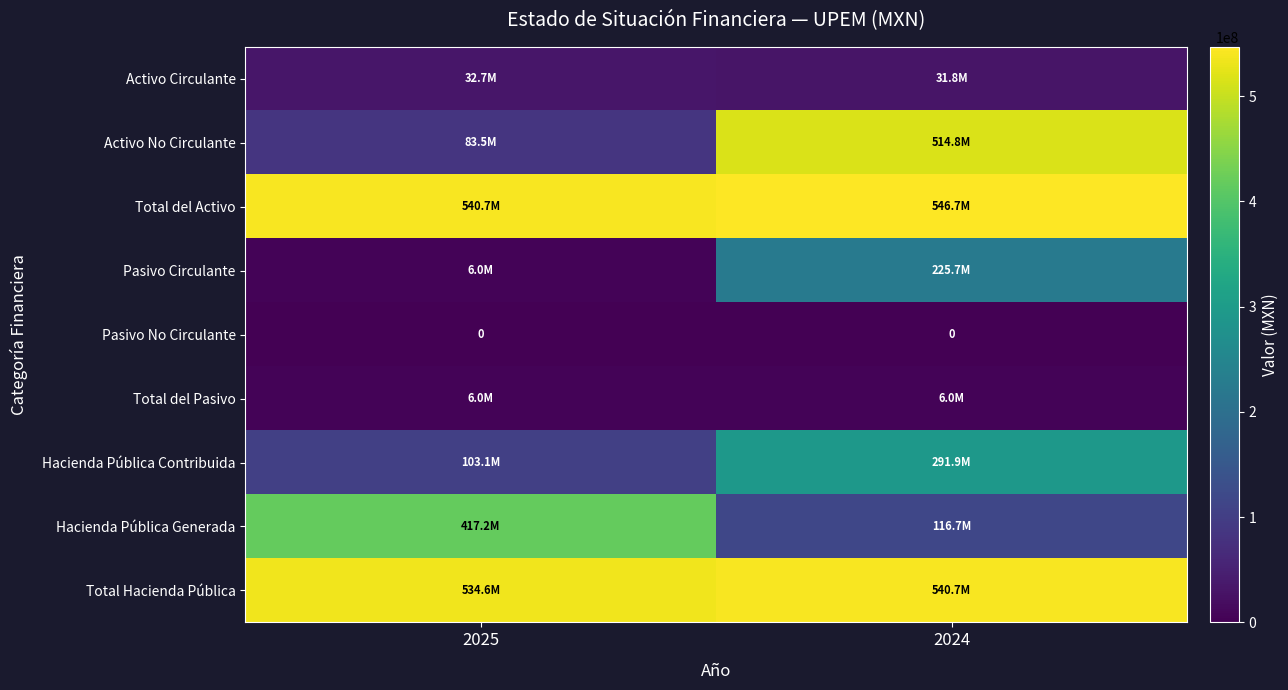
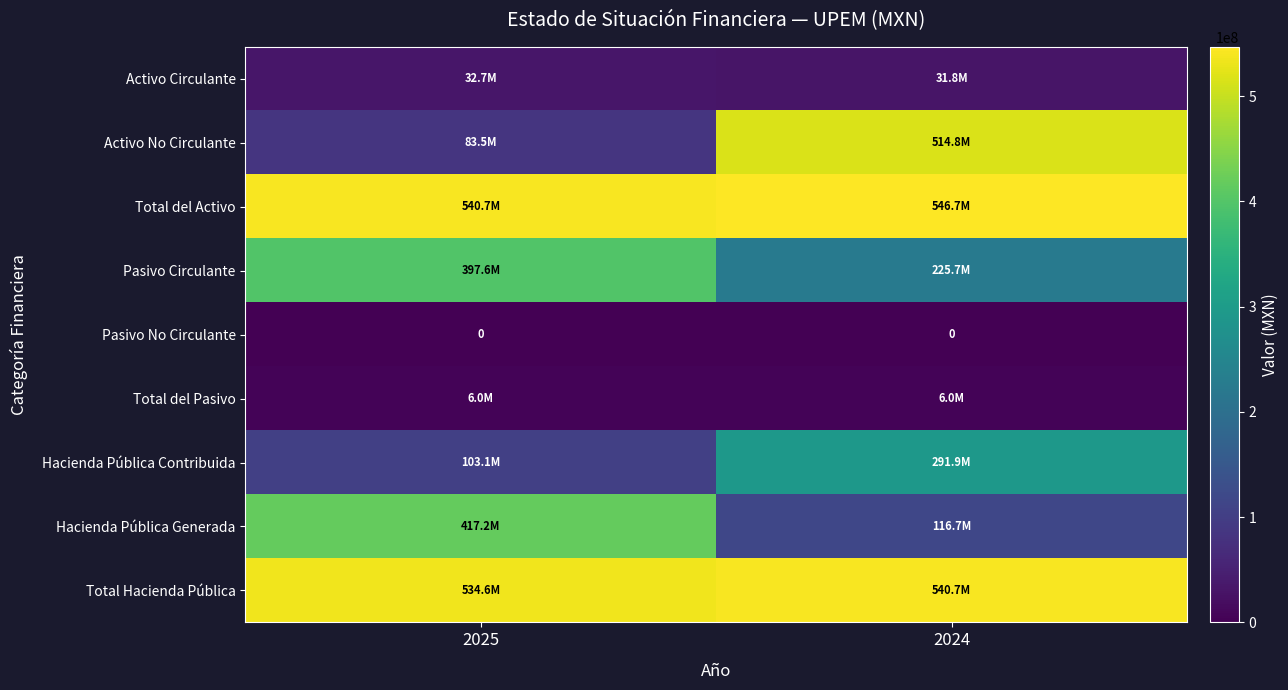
Pasivo Circulante, 2025: 6.0M -> 397.6M
